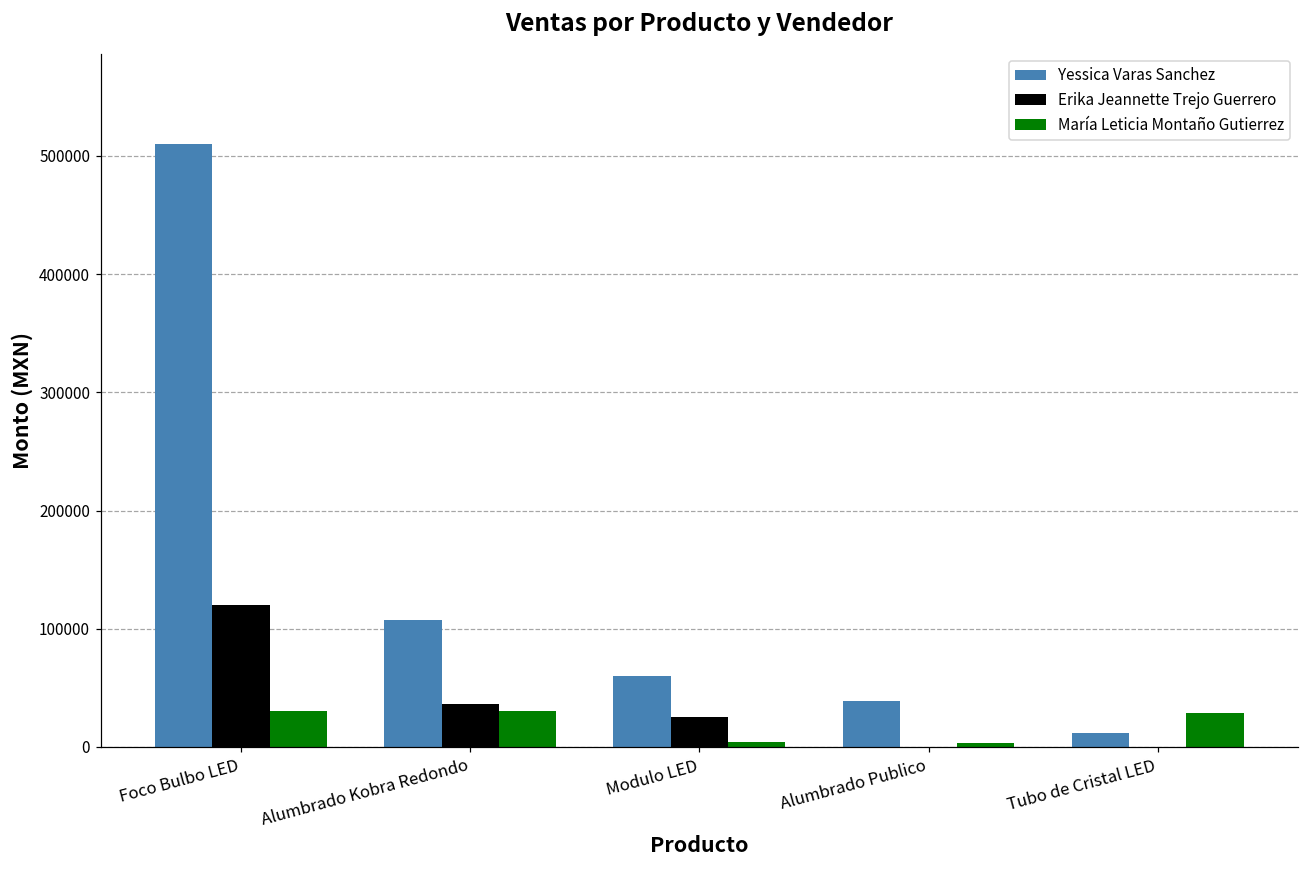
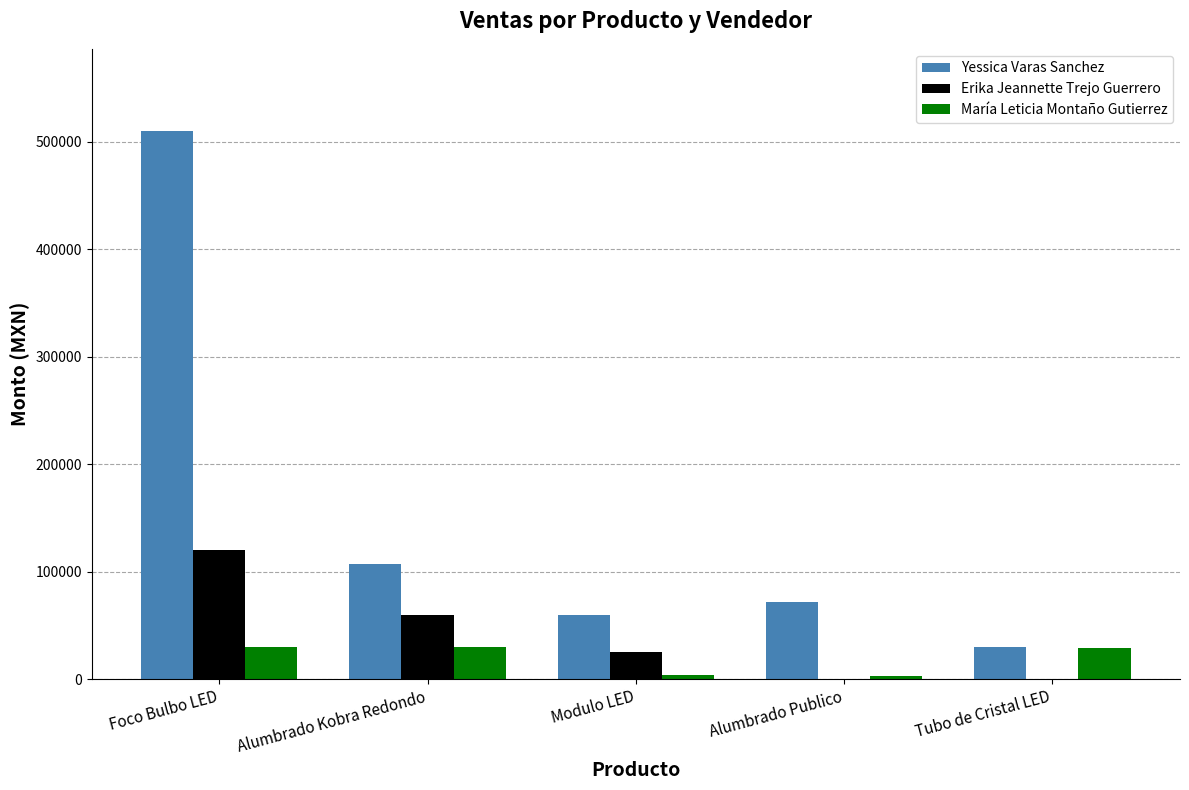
Erika Jeannette Trejo Guerrero, Alumbrado Kobra Redondo: 37000 -> 60000
Yessica Varas Sanchez, Alumbrado Publico: 39000 -> 72000
Yessica Varas Sanchez, Tubo de Cristal LED: 12000 -> 30000
